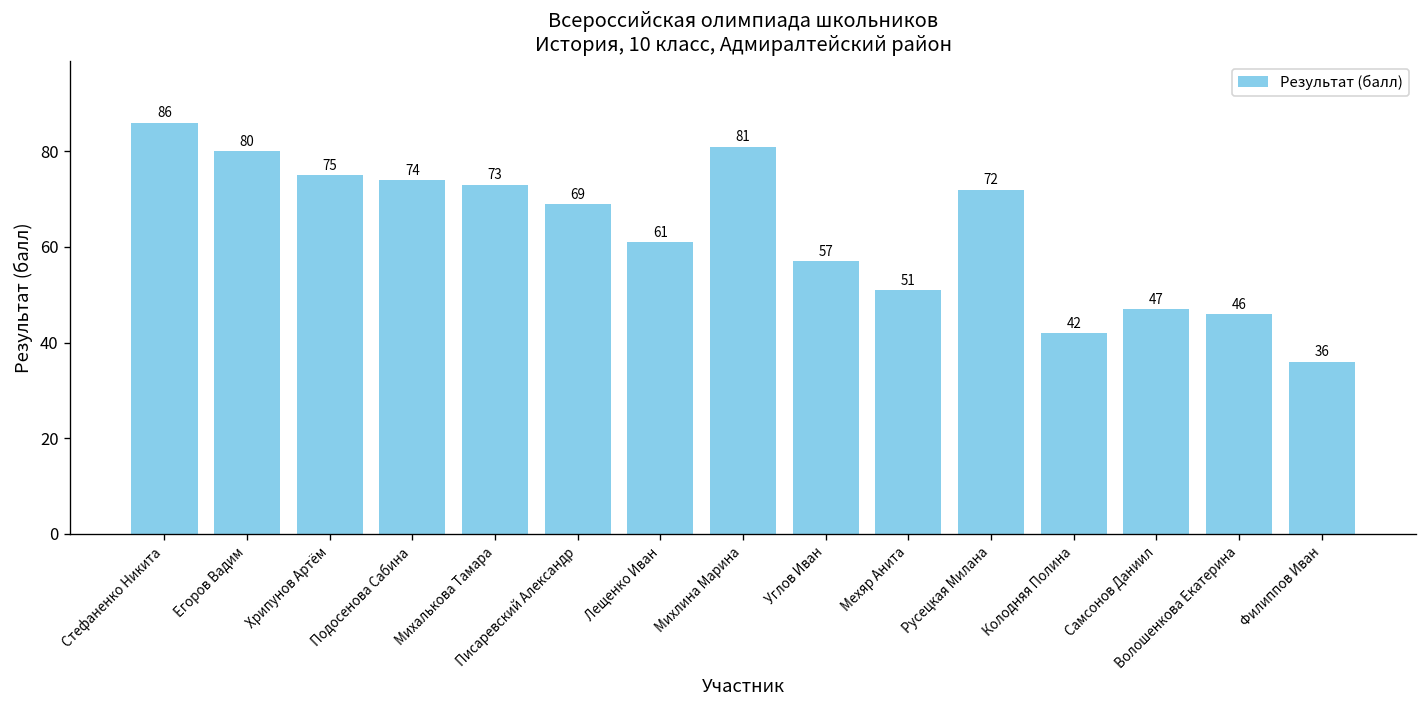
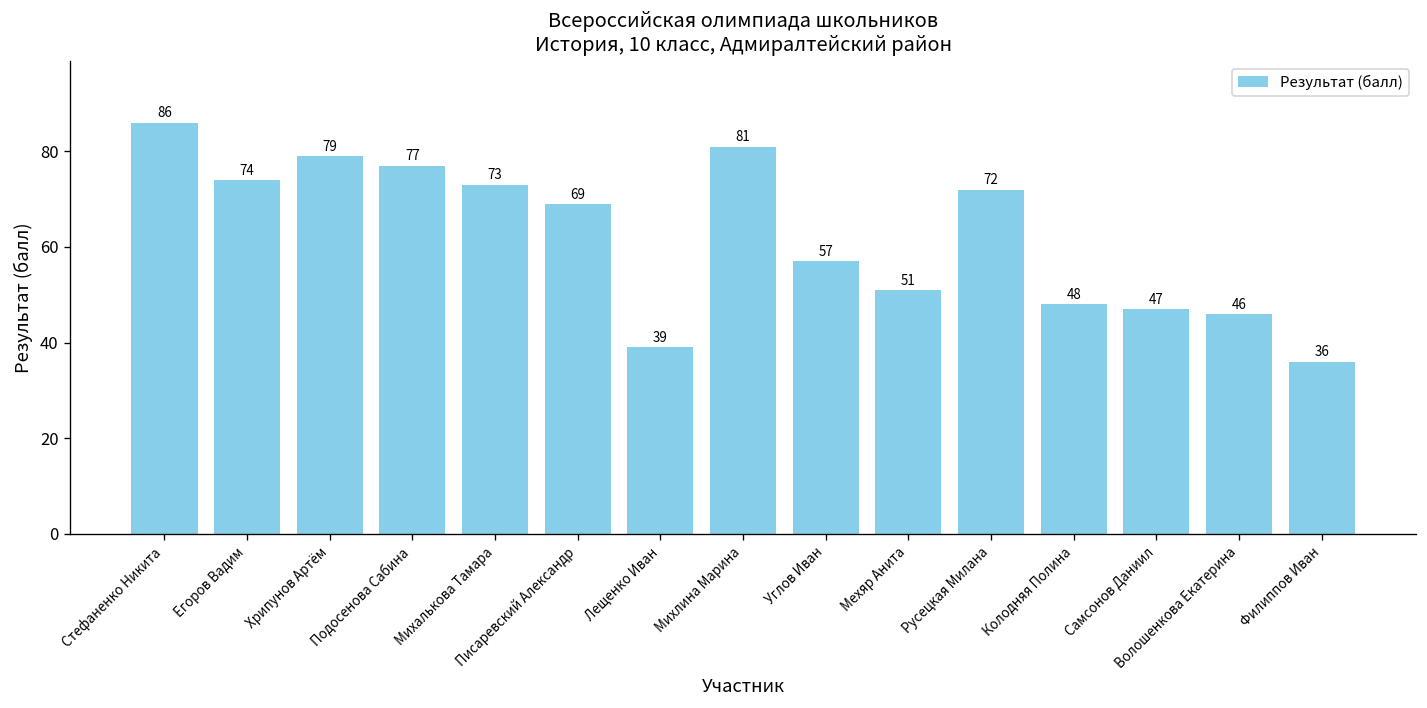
Егоров Вадим: 80 -> 74
Хрипунов Артём: 75 -> 79
Подосенова Сабина: 74 -> 77
Лещенко Иван: 61 -> 39
Колодняя Полина: 42 -> 48
